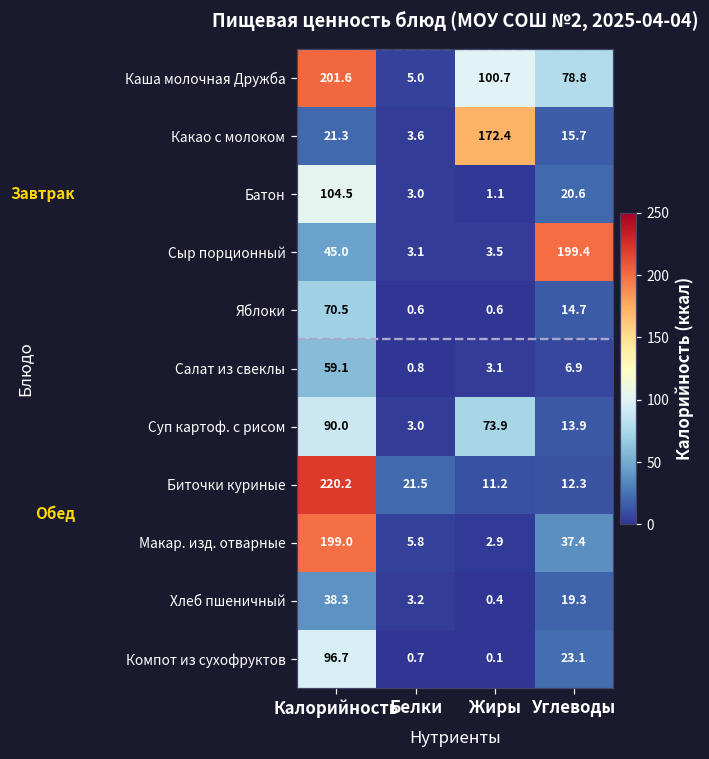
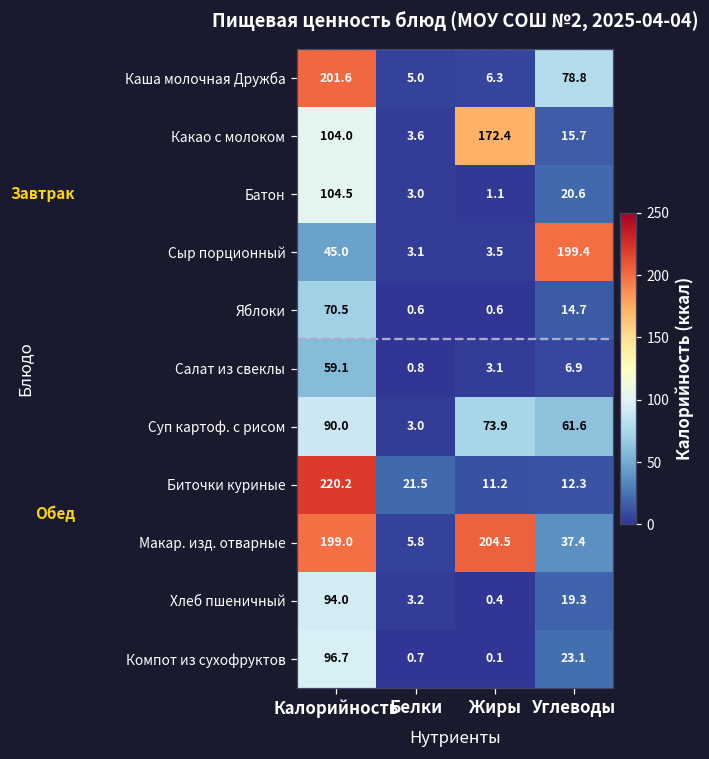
Каша молочная Дружба, Жиры: 100.7 -> 6.3
Какао с молоком, Калорийность: 21.3 -> 104.0
Суп картоф. с рисом, Углеводы: 13.9 -> 61.6
Макар. изд. отварные, Жиры: 2.9 -> 204.5
Хлеб пшеничный, Калорийность: 38.3 -> 94.0
